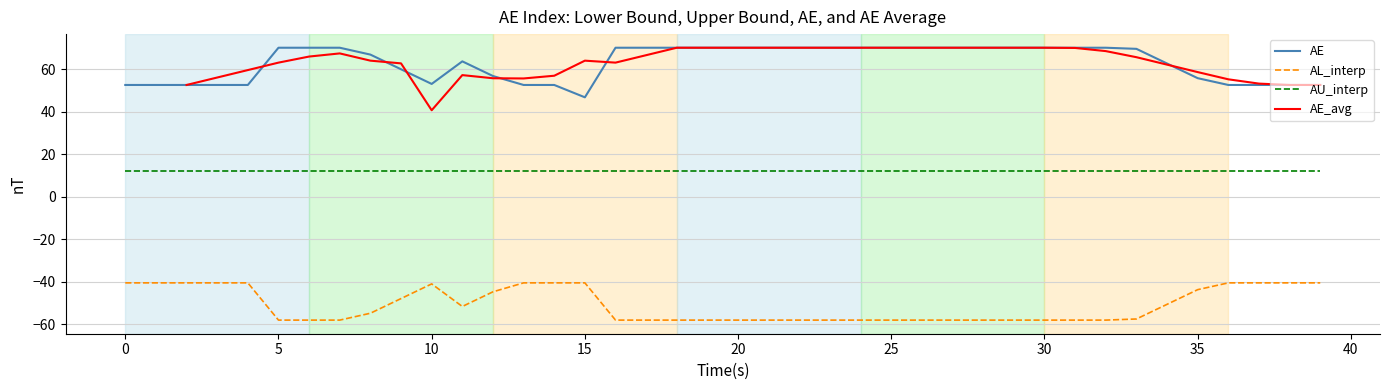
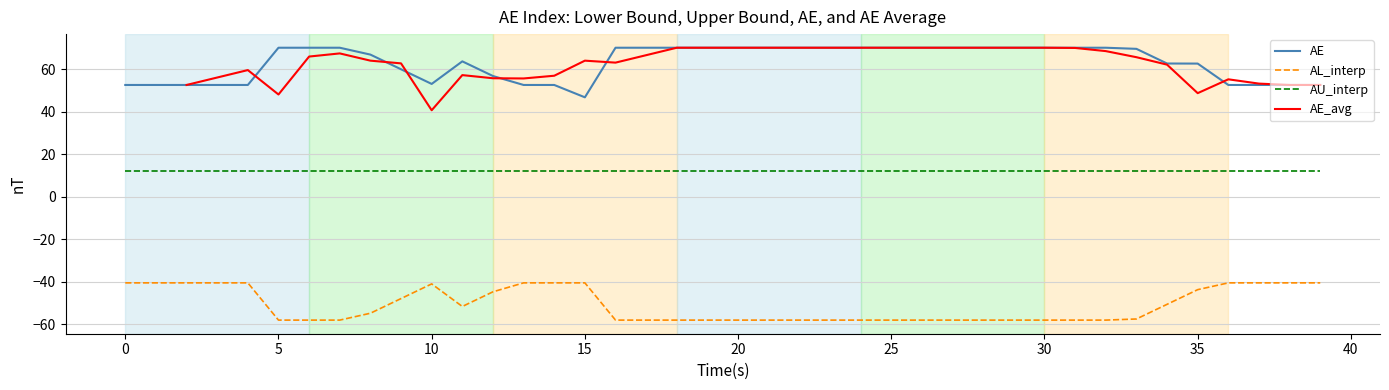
AE_avg, 5: 63 -> 48
AE, 35: 56 -> 63
AE_avg, 35: 59 -> 49
